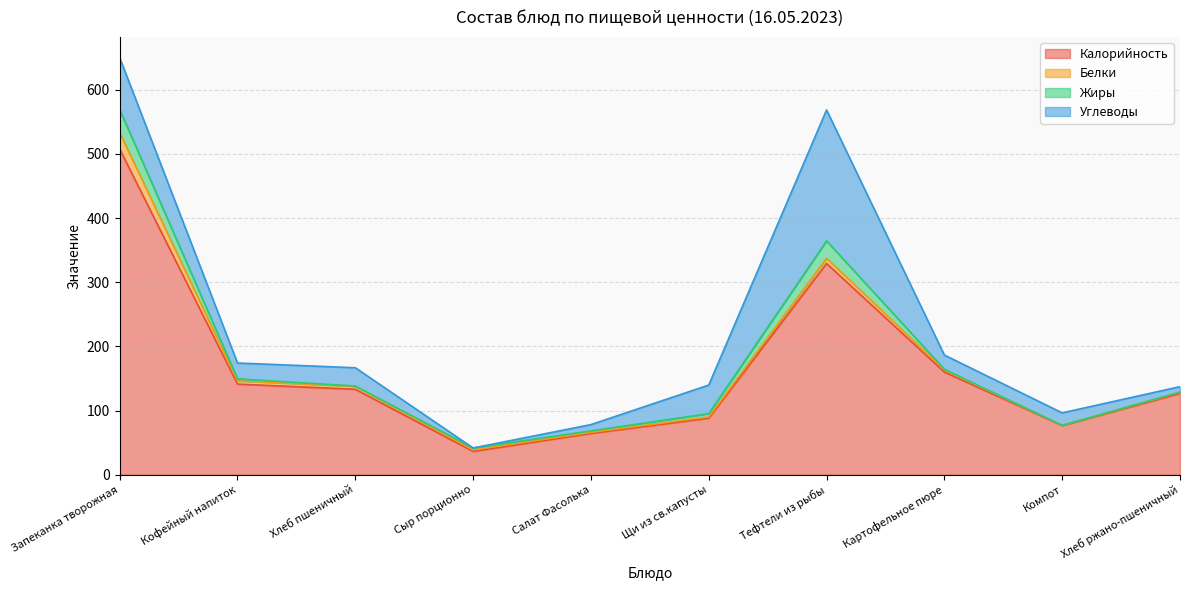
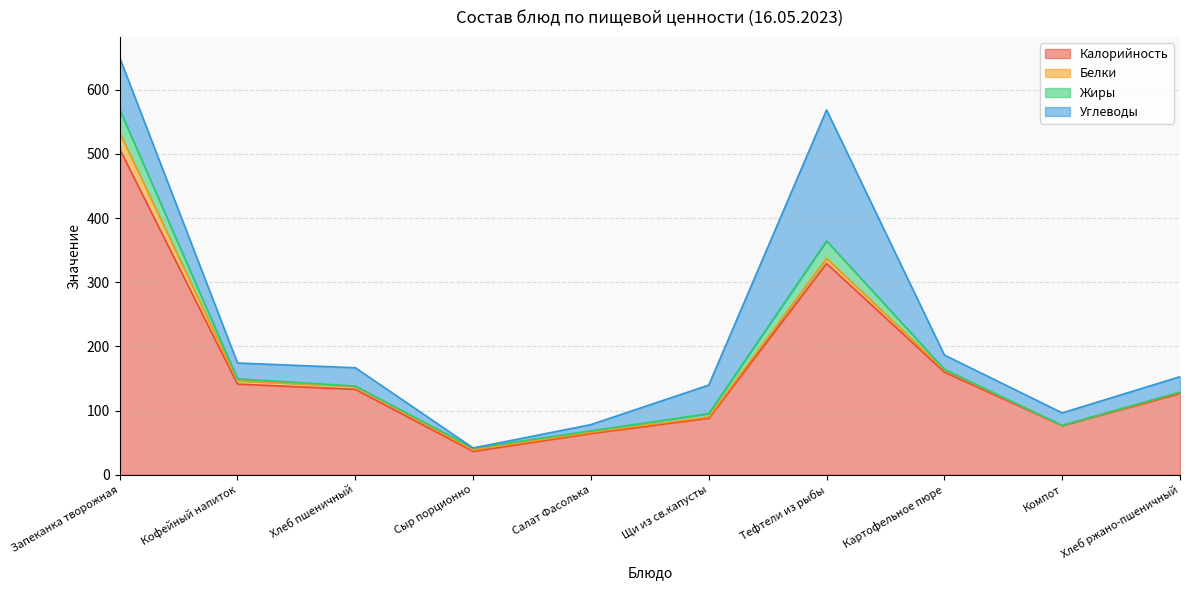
Углеводы, Хлеб ржано-пшеничный: 10 -> 20
